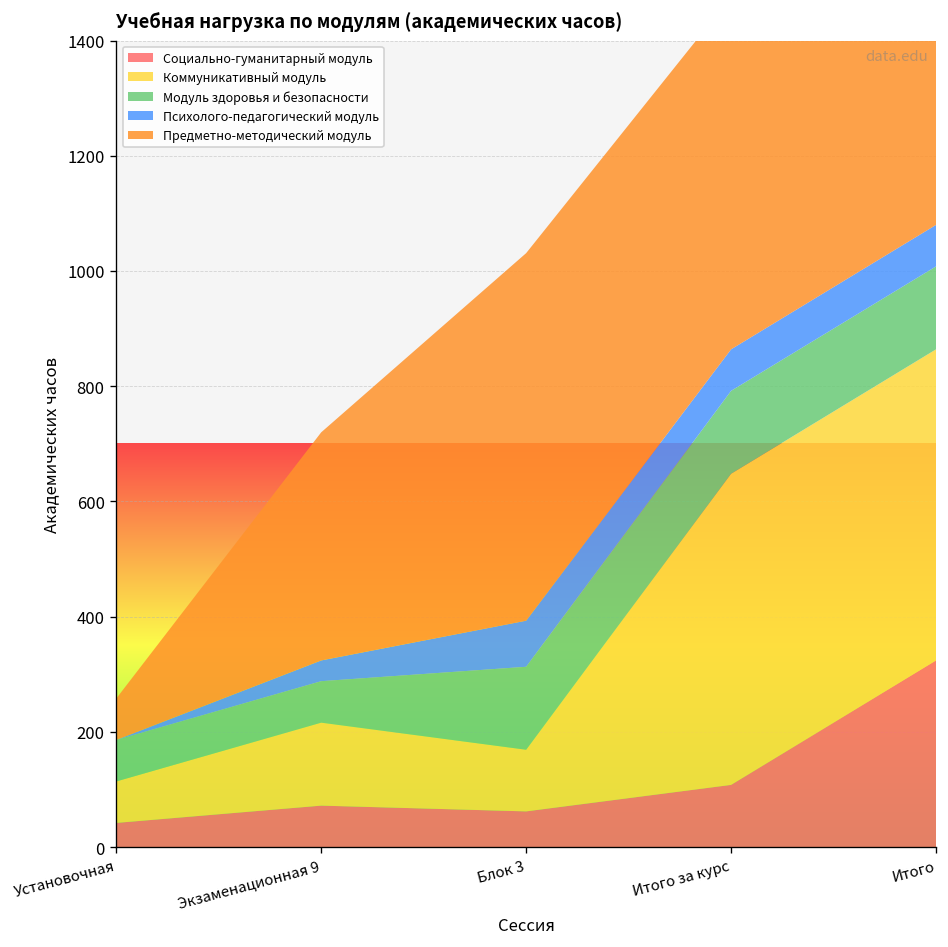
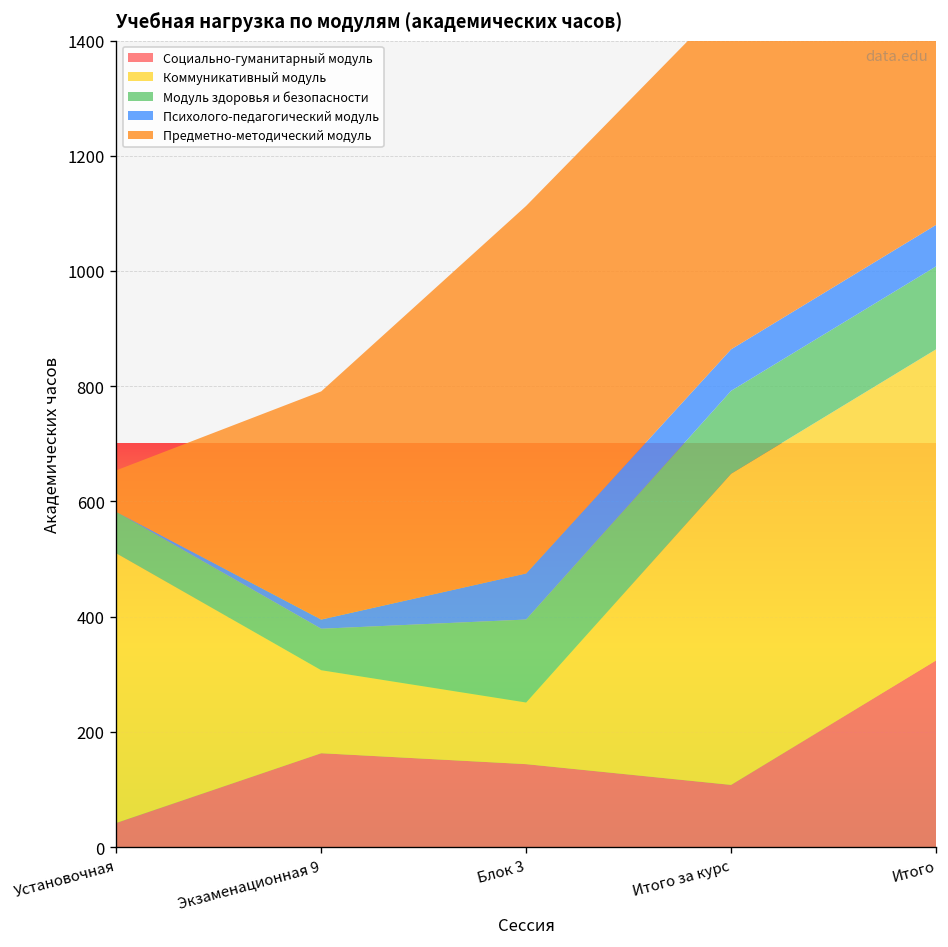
Коммуникативный модуль, Установочная: 70 -> 470
Социально-гуманитарный модуль, Экзаменационная 9: 70 -> 160
Психолого-педагогический модуль, Экзаменационная 9: 40 -> 20
Социально-гуманитарный модуль, Блок 3: 60 -> 140
